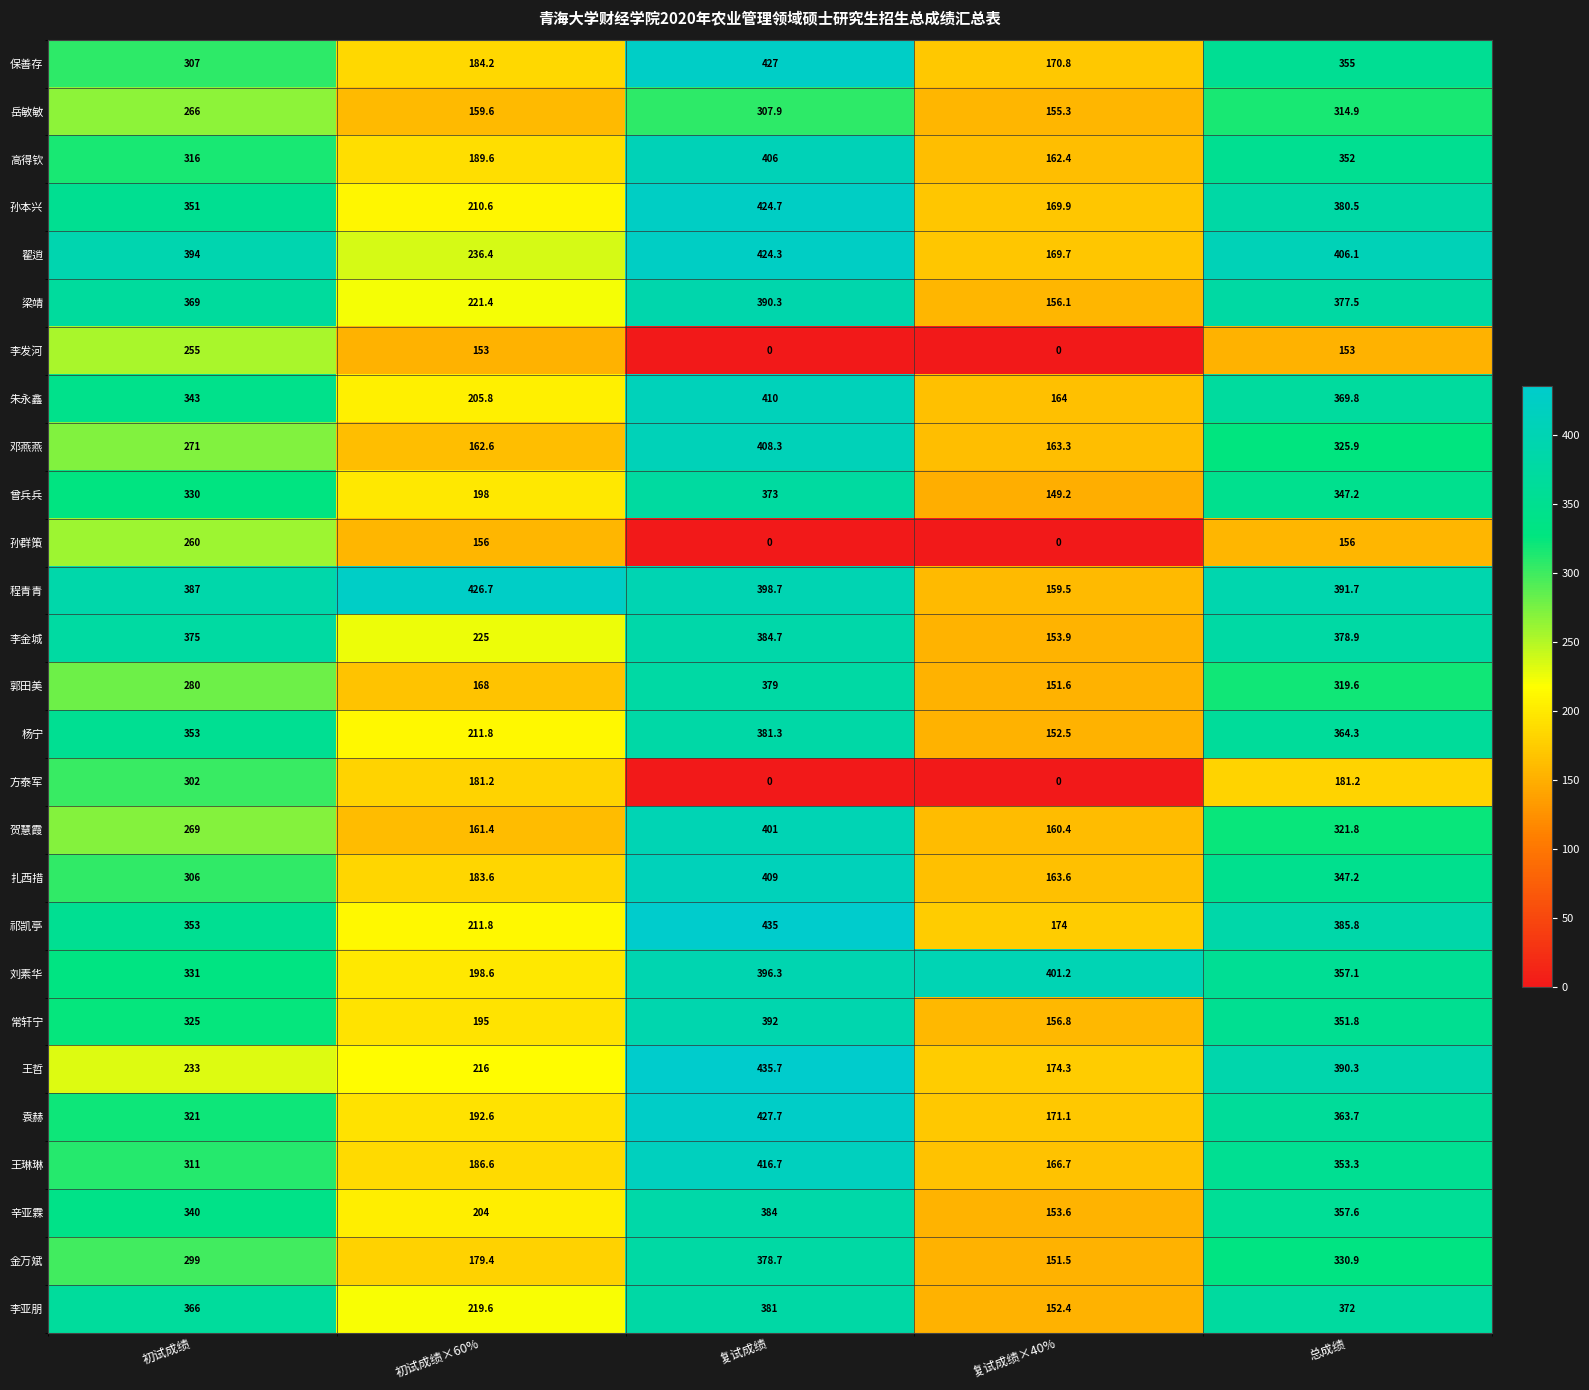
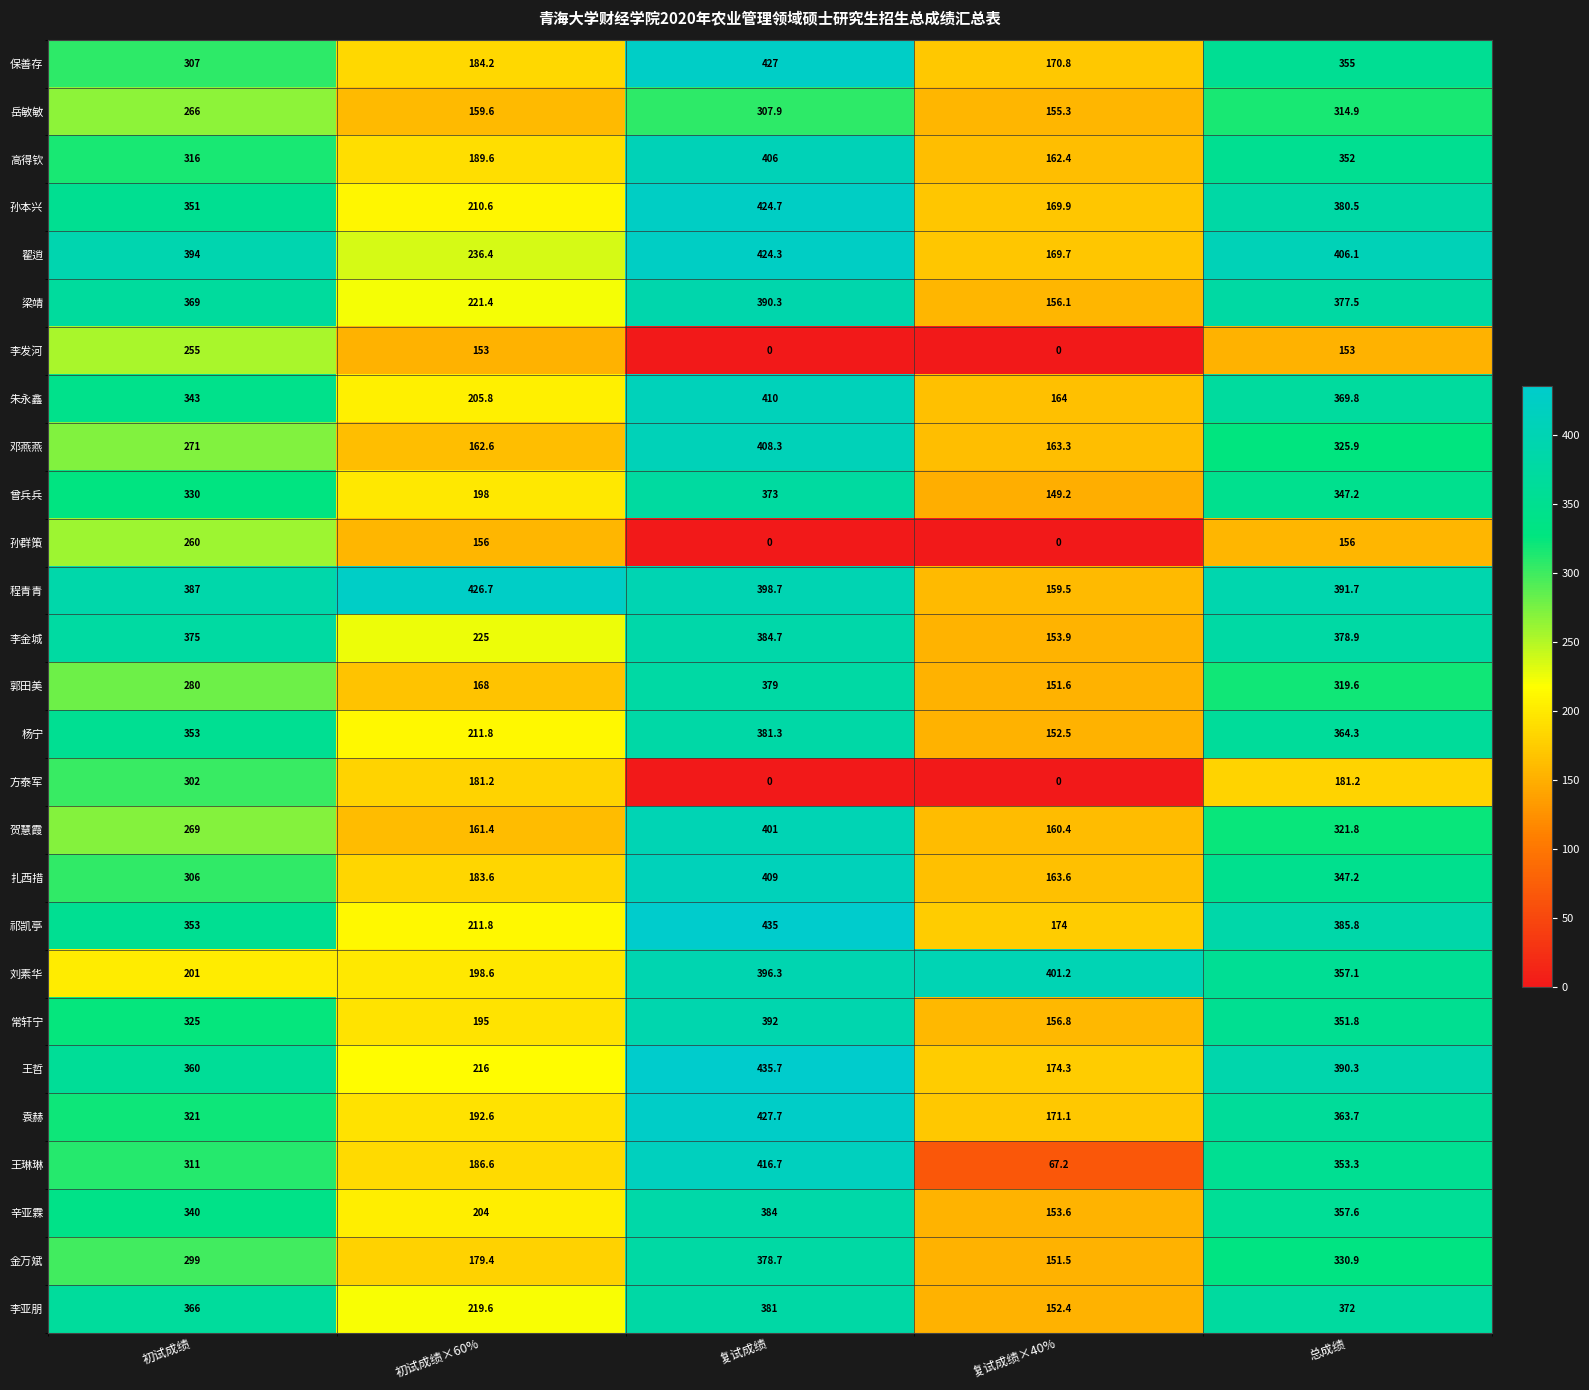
刘素华, 初试成绩: 331 -> 201
王哲, 初试成绩: 233 -> 360
王琳琳, 复试成绩×40%: 166.7 -> 67.2
